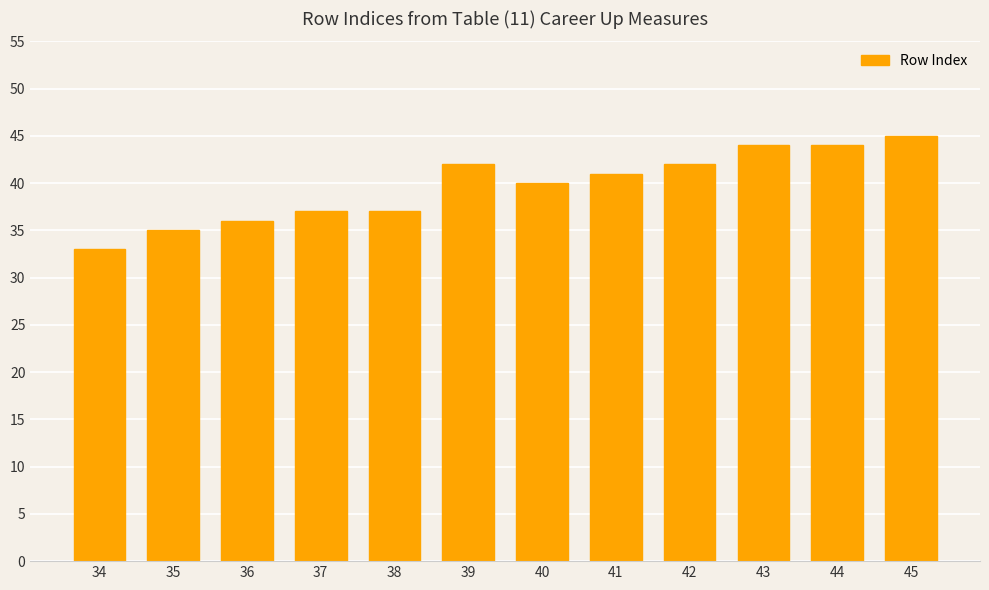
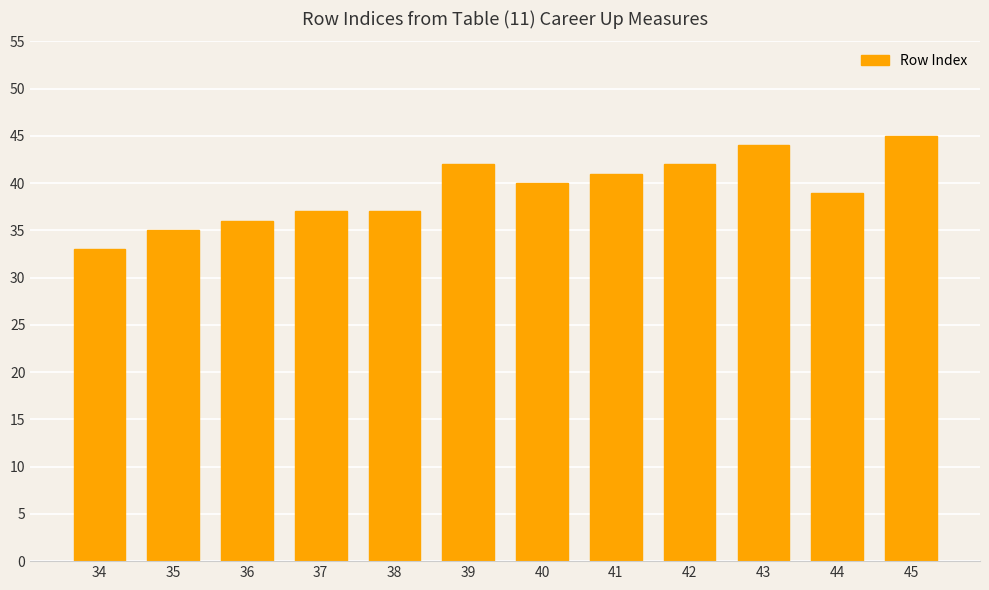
44: 44 -> 39
